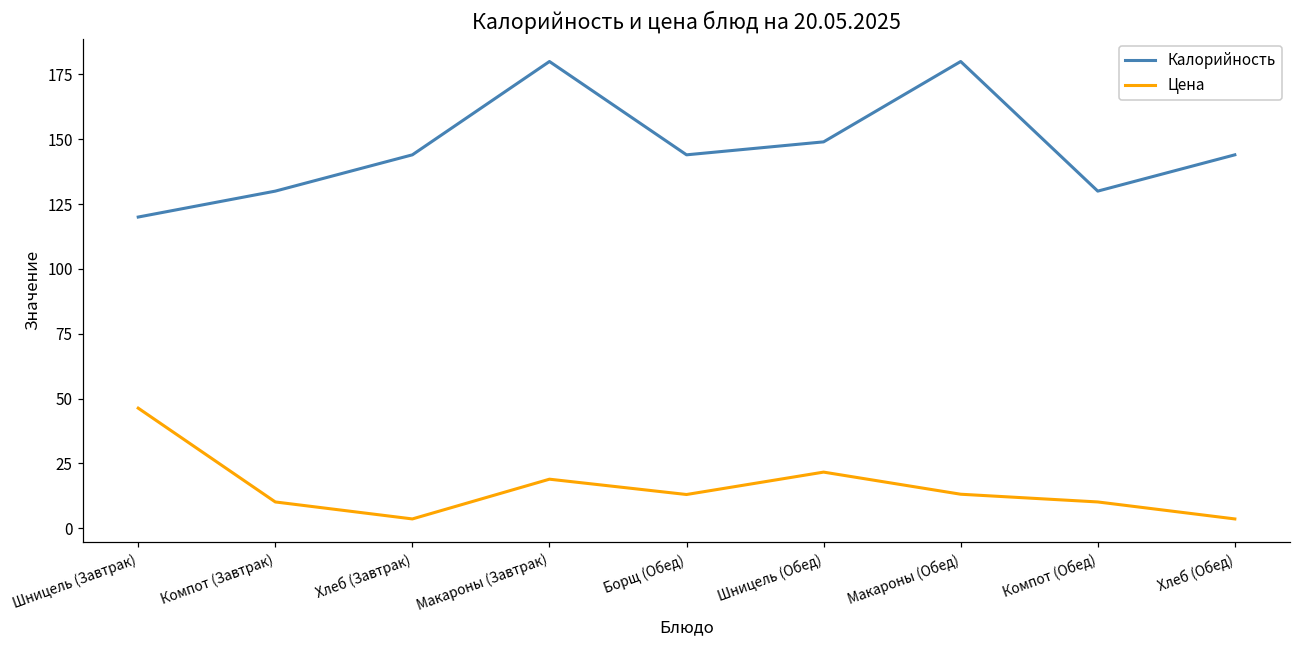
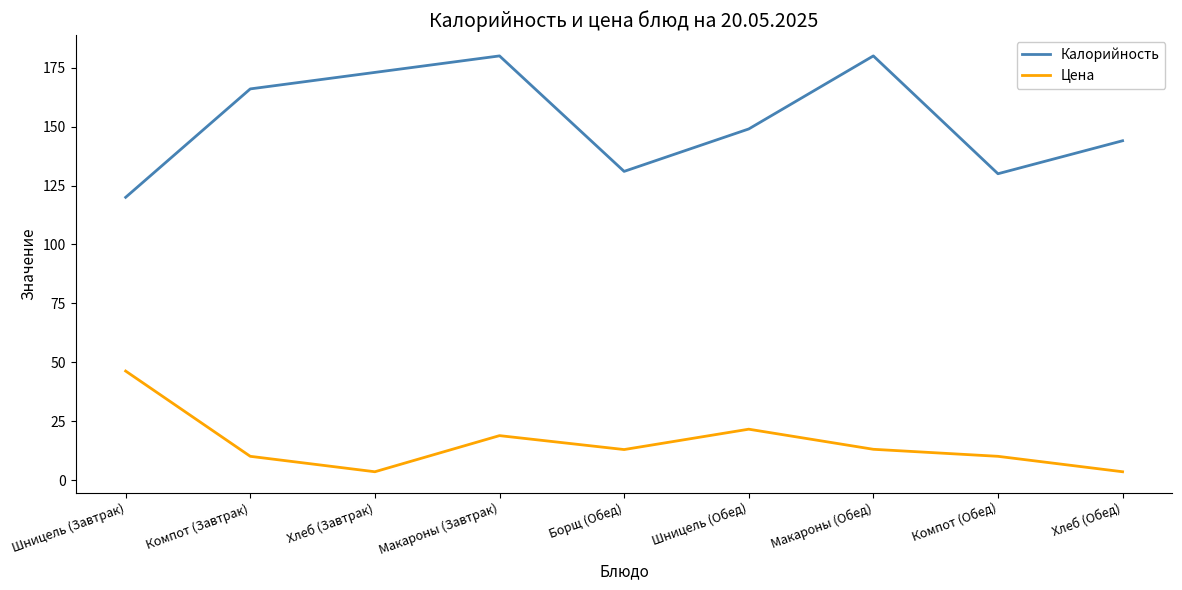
Калорийность, Компот (Завтрак): 130 -> 166
Калорийность, Хлеб (Завтрак): 144 -> 173
Калорийность, Борщ (Обед): 144 -> 131
